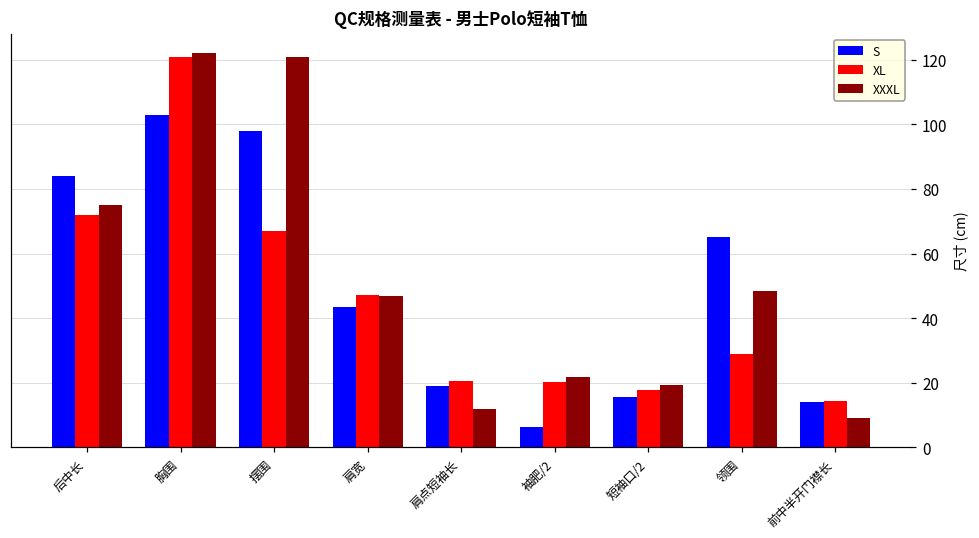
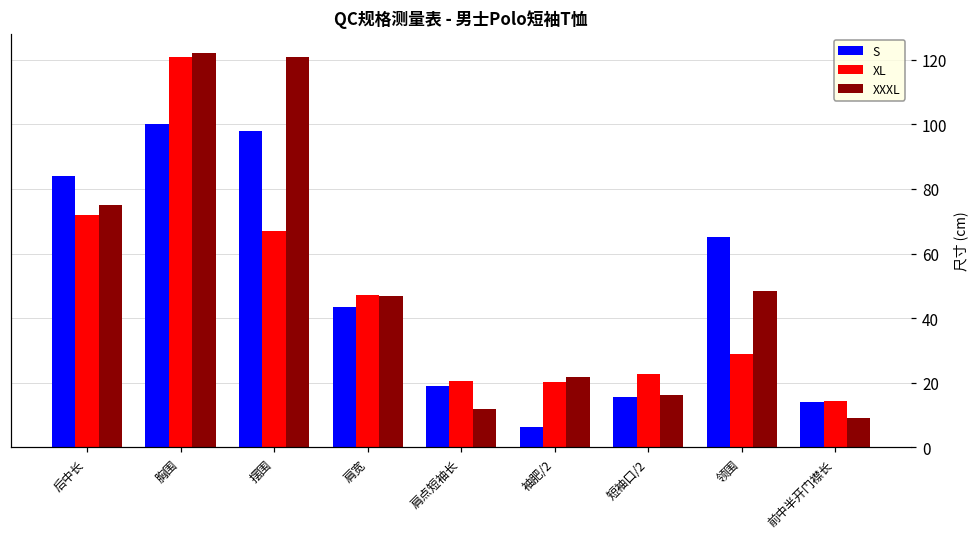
S, 胸围: 103 -> 100
XL, 短袖口/2: 18 -> 23
XXXL, 短袖口/2: 19 -> 16
